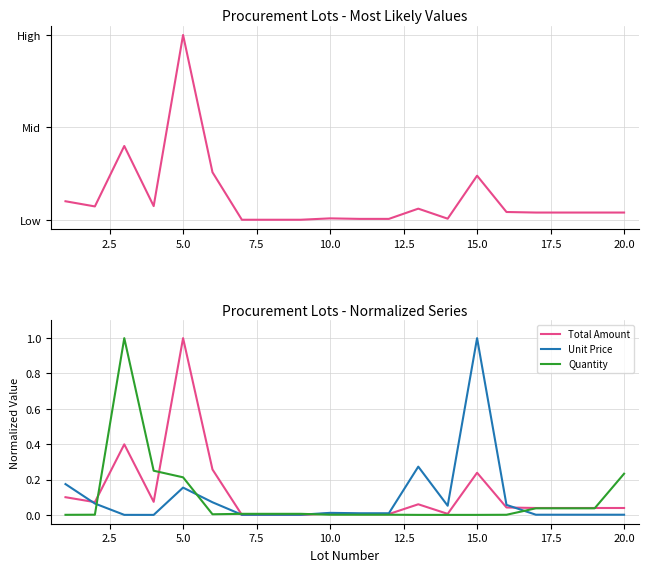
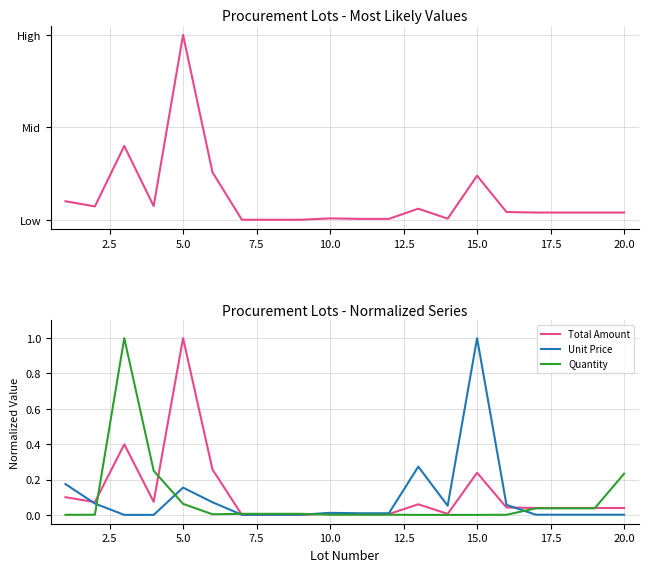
Procurement Lots - Normalized Series, Quantity, 5.0: 0.21 -> 0.06
